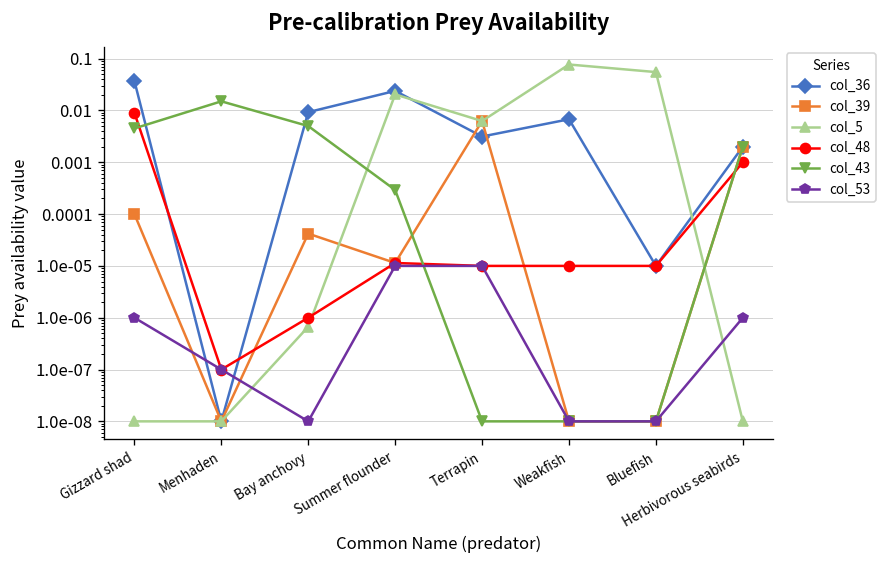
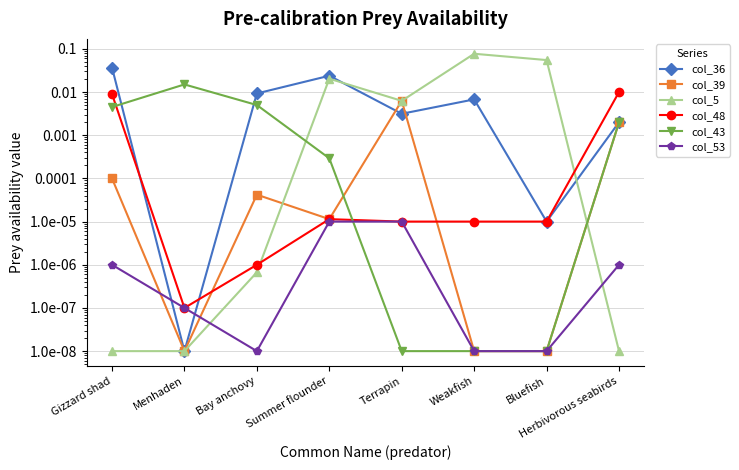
col_48, Herbivorous seabirds: 0.001 -> 0.010
